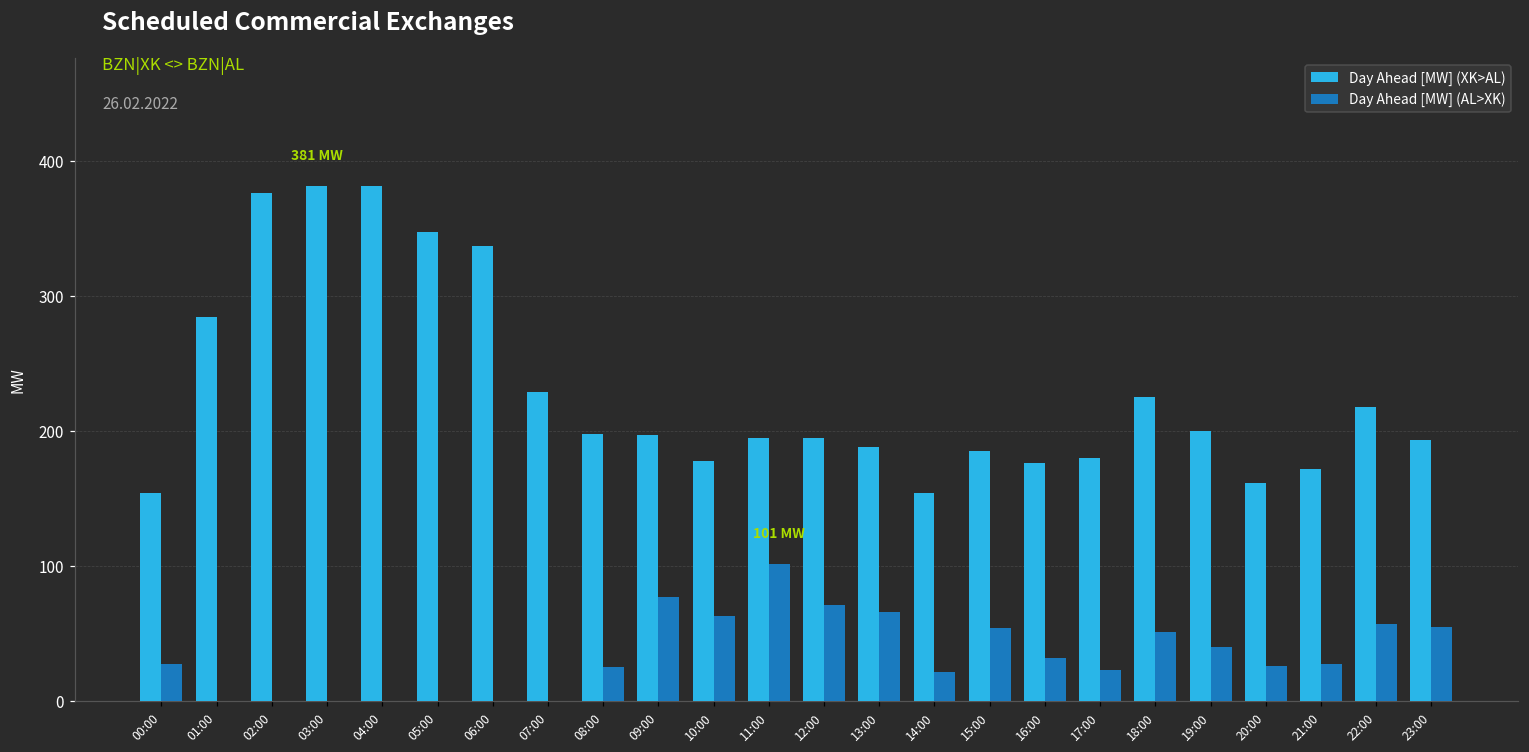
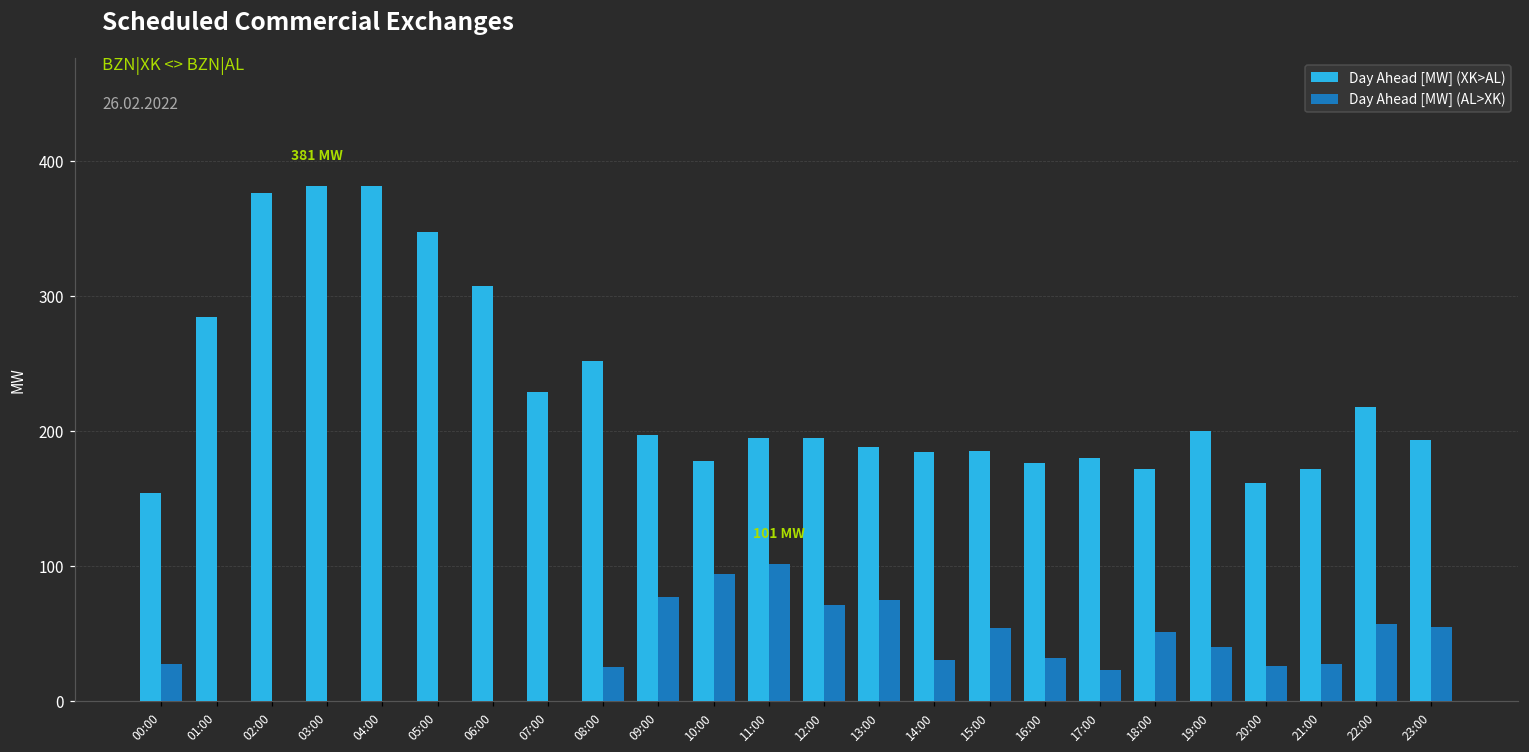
Day Ahead [MW] (XK>AL), 06:00: 337 -> 307
Day Ahead [MW] (XK>AL), 08:00: 198 -> 252
Day Ahead [MW] (AL>XK), 10:00: 63 -> 94
Day Ahead [MW] (AL>XK), 13:00: 66 -> 75
Day Ahead [MW] (XK>AL), 14:00: 154 -> 184
Day Ahead [MW] (AL>XK), 14:00: 21 -> 30
Day Ahead [MW] (XK>AL), 18:00: 225 -> 172
